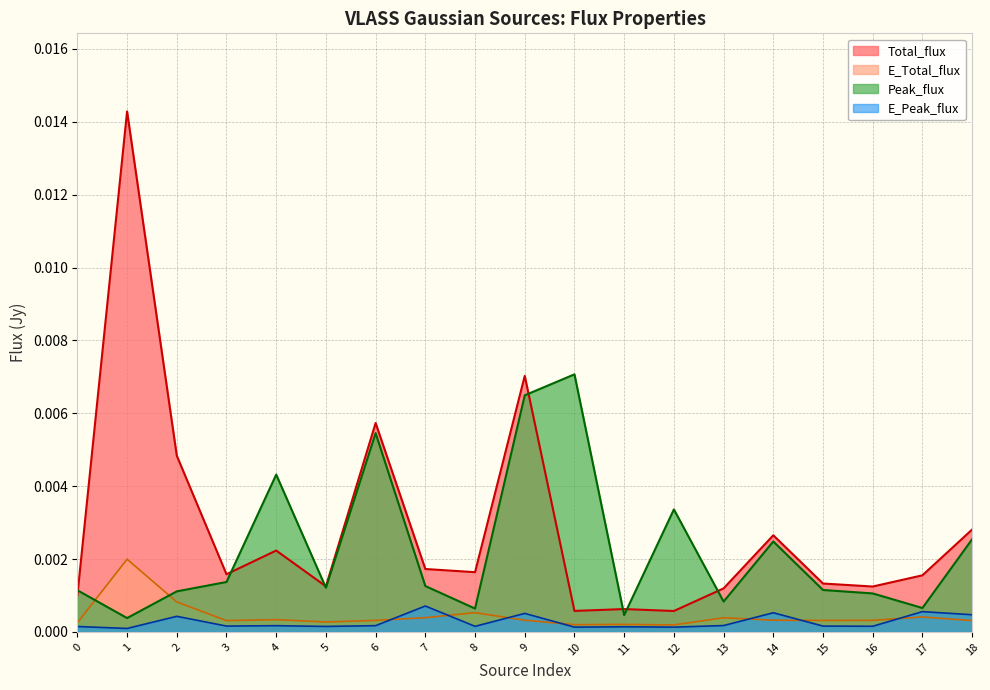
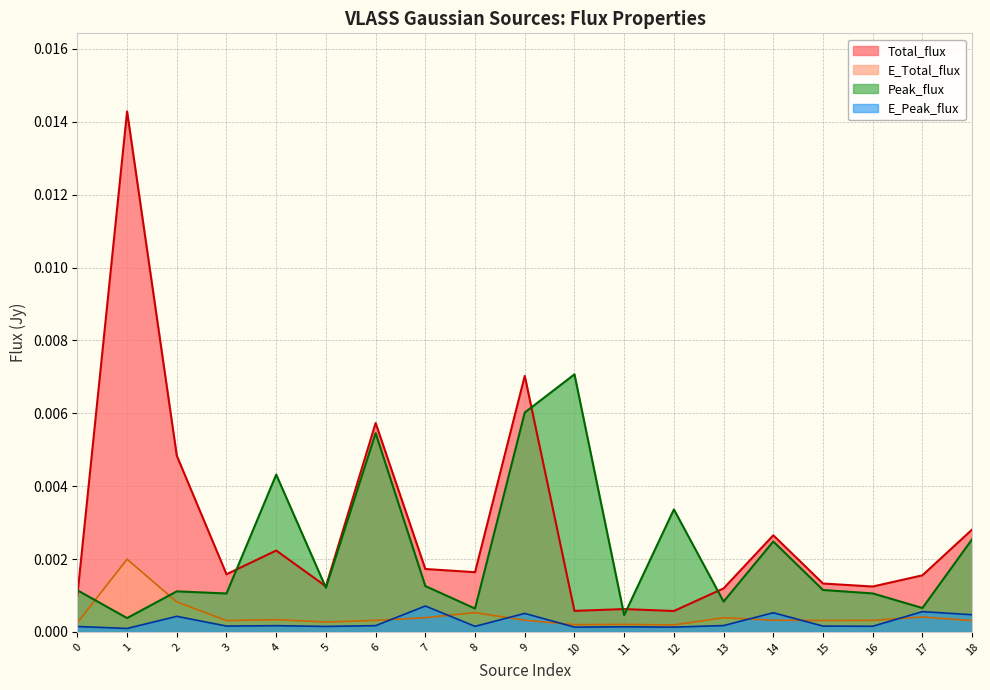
Peak_flux, 3: 0.0014 -> 0.0011
Peak_flux, 9: 0.0065 -> 0.0060
